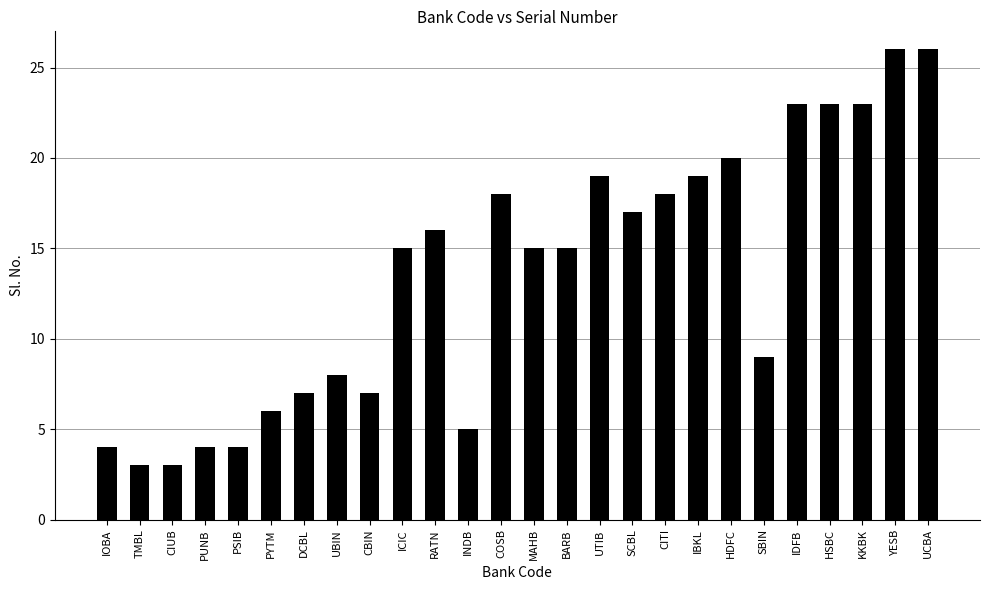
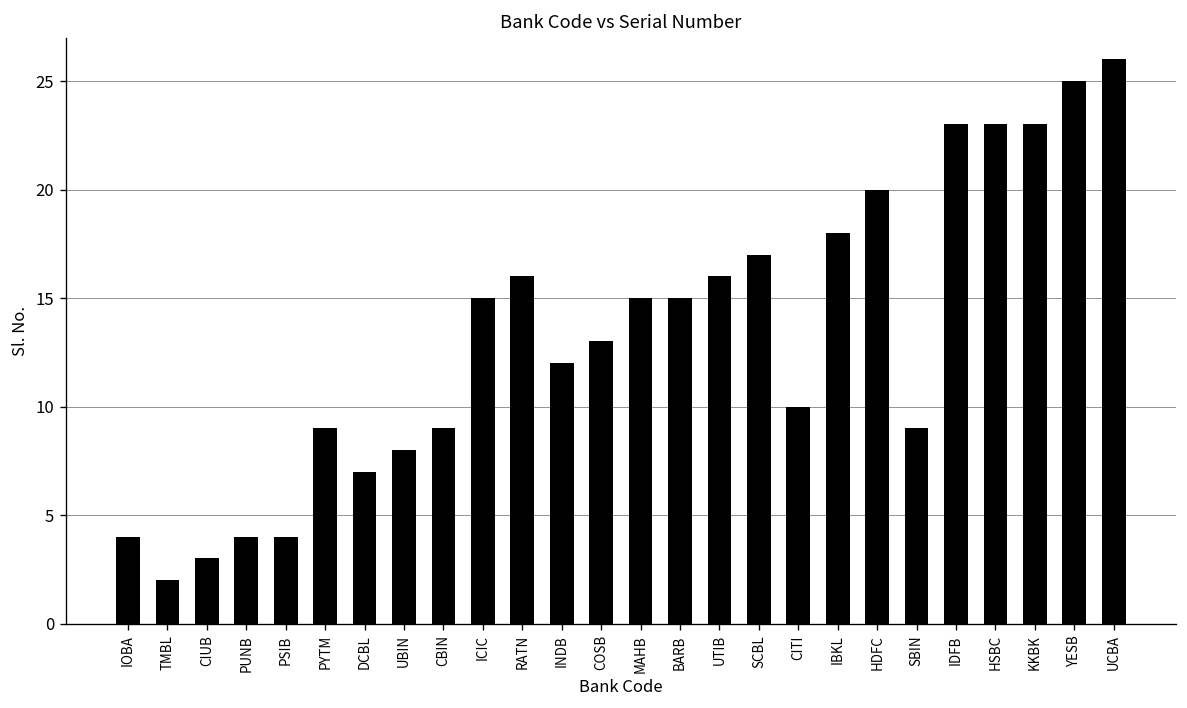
TMBL: 3 -> 2
PYTM: 6 -> 9
CBIN: 7 -> 9
INDB: 5 -> 12
COSB: 18 -> 13
UTIB: 19 -> 16
CITI: 18 -> 10
IBKL: 19 -> 18
YESB: 26 -> 25
